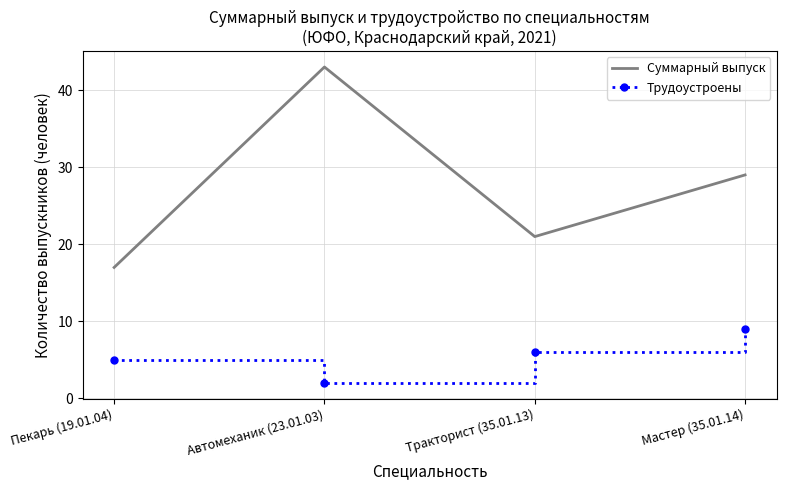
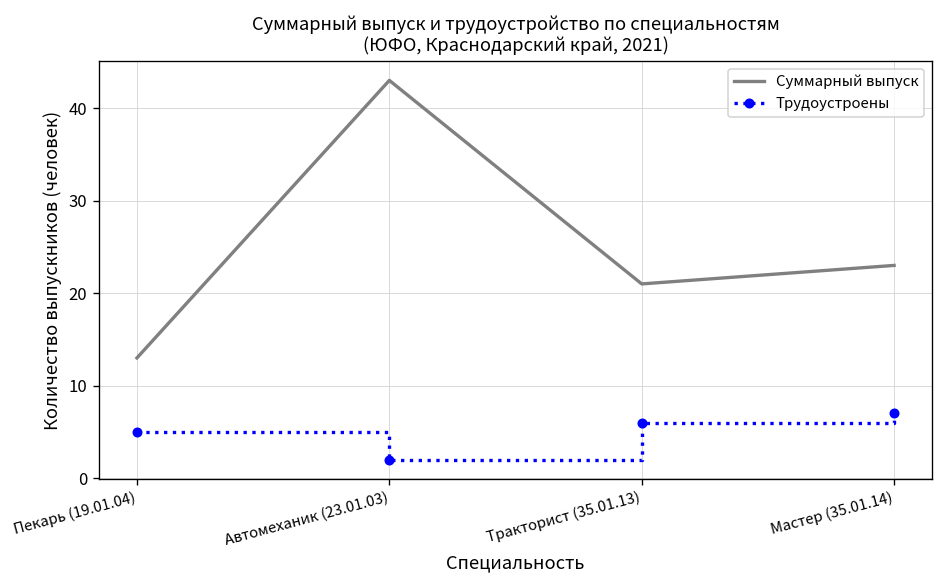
Суммарный выпуск, Пекарь (19.01.04): 17 -> 13
Суммарный выпуск, Мастер (35.01.14): 29 -> 23
Трудоустроены, Мастер (35.01.14): 9 -> 7
